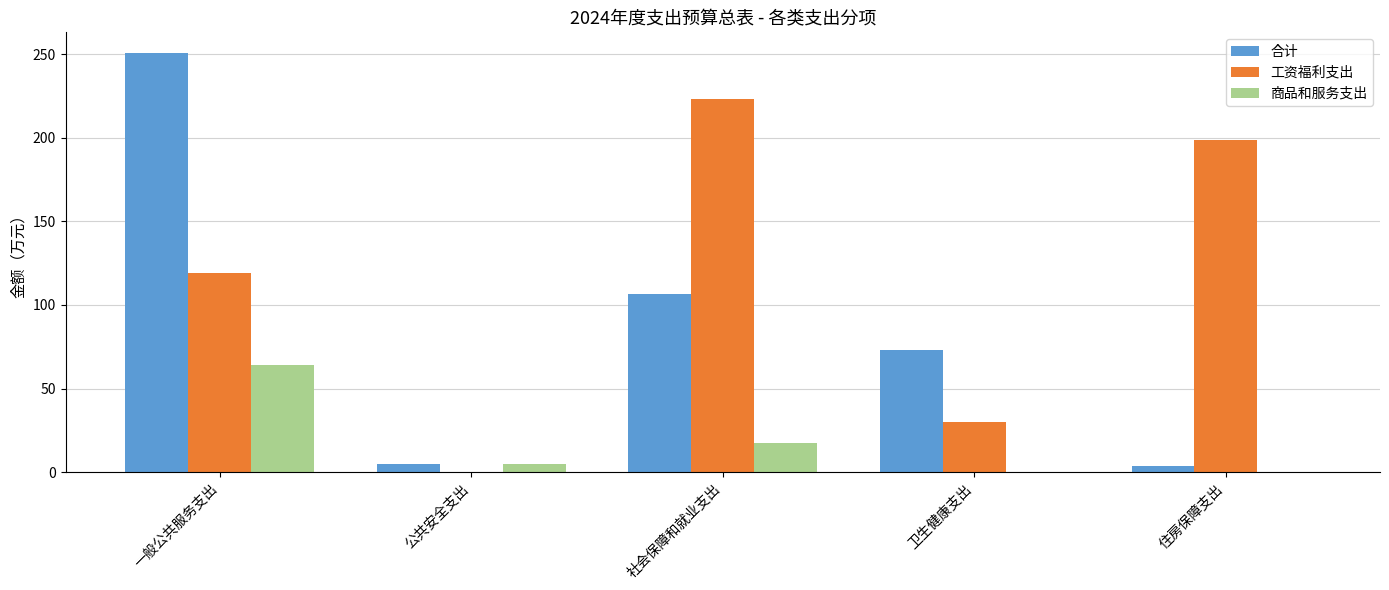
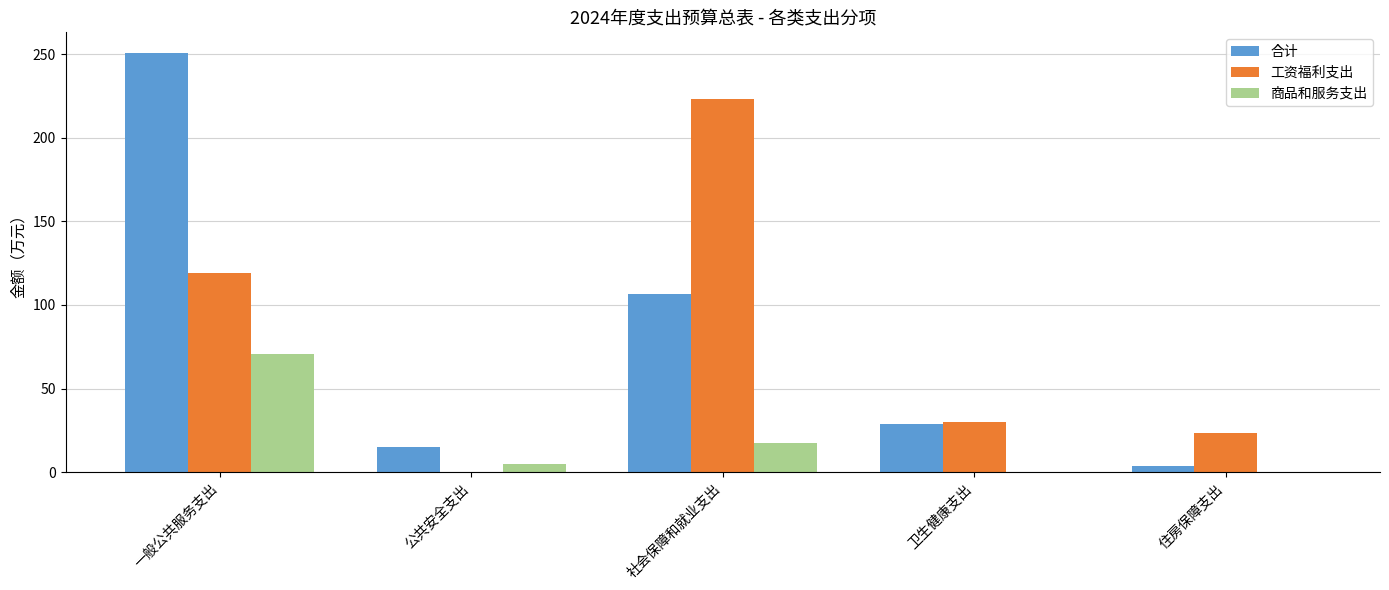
商品和服务支出, 一般公共服务支出: 64 -> 71
合计, 公共安全支出: 5 -> 15
合计, 卫生健康支出: 73 -> 29
工资福利支出, 住房保障支出: 199 -> 23
